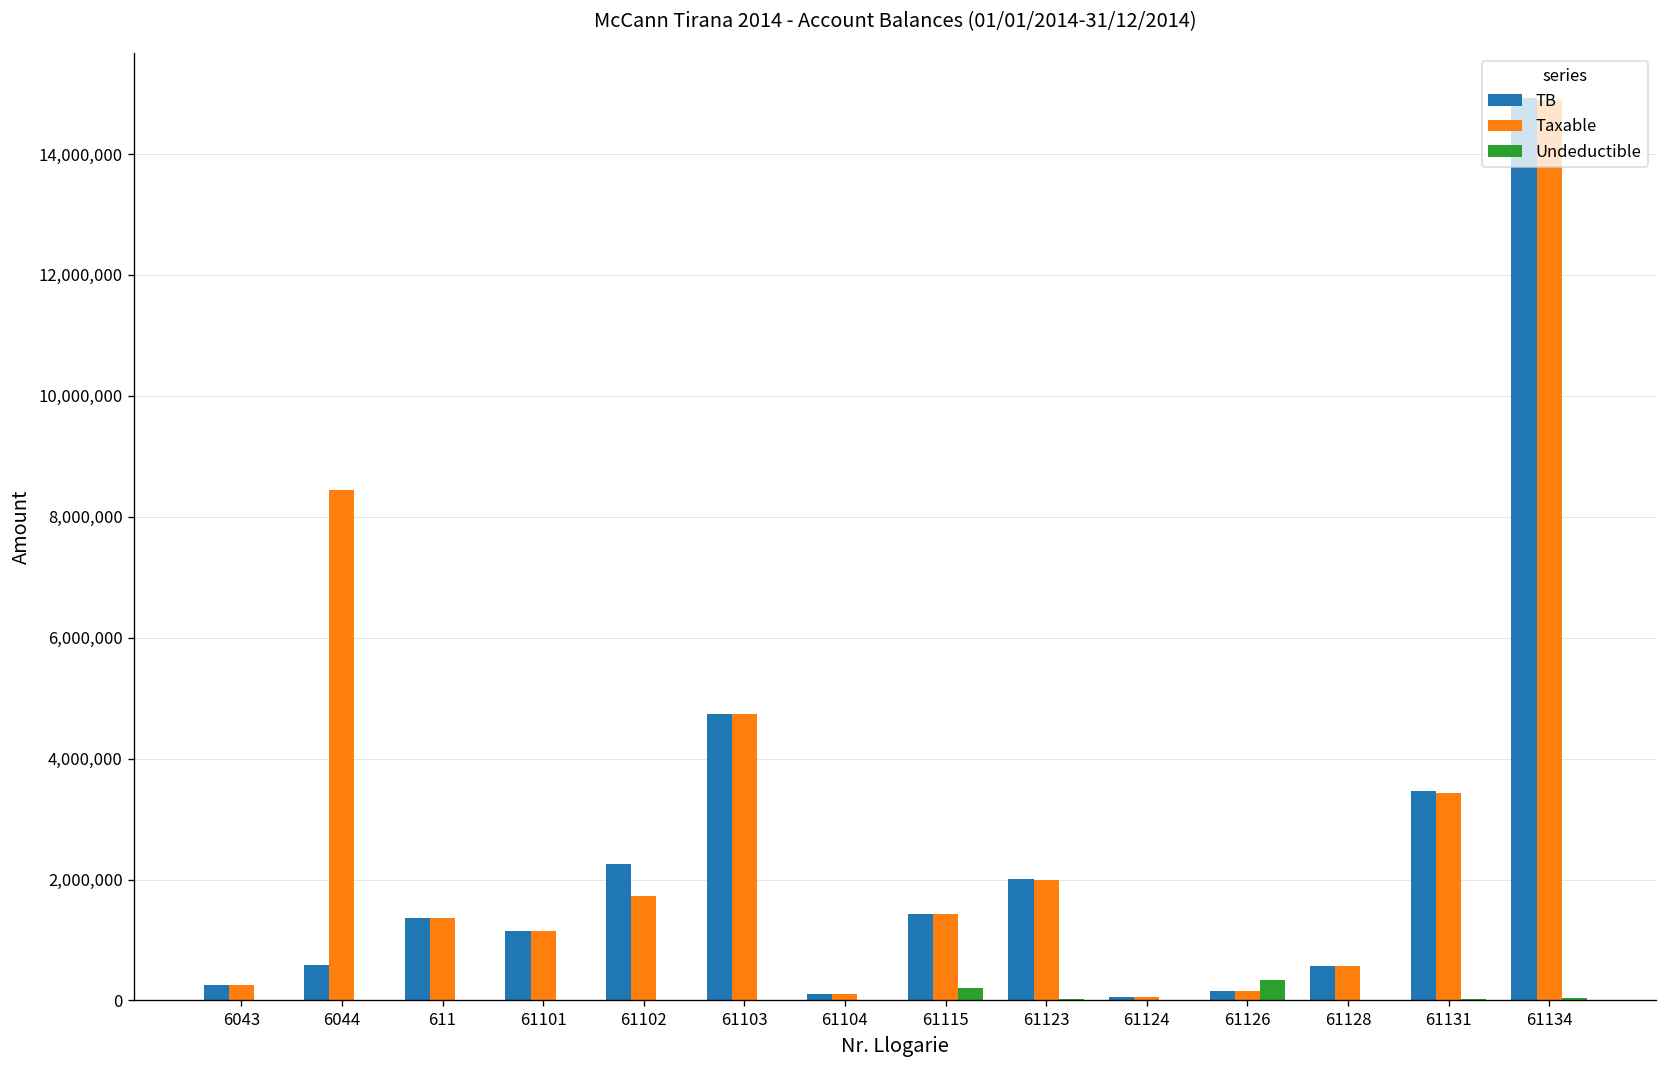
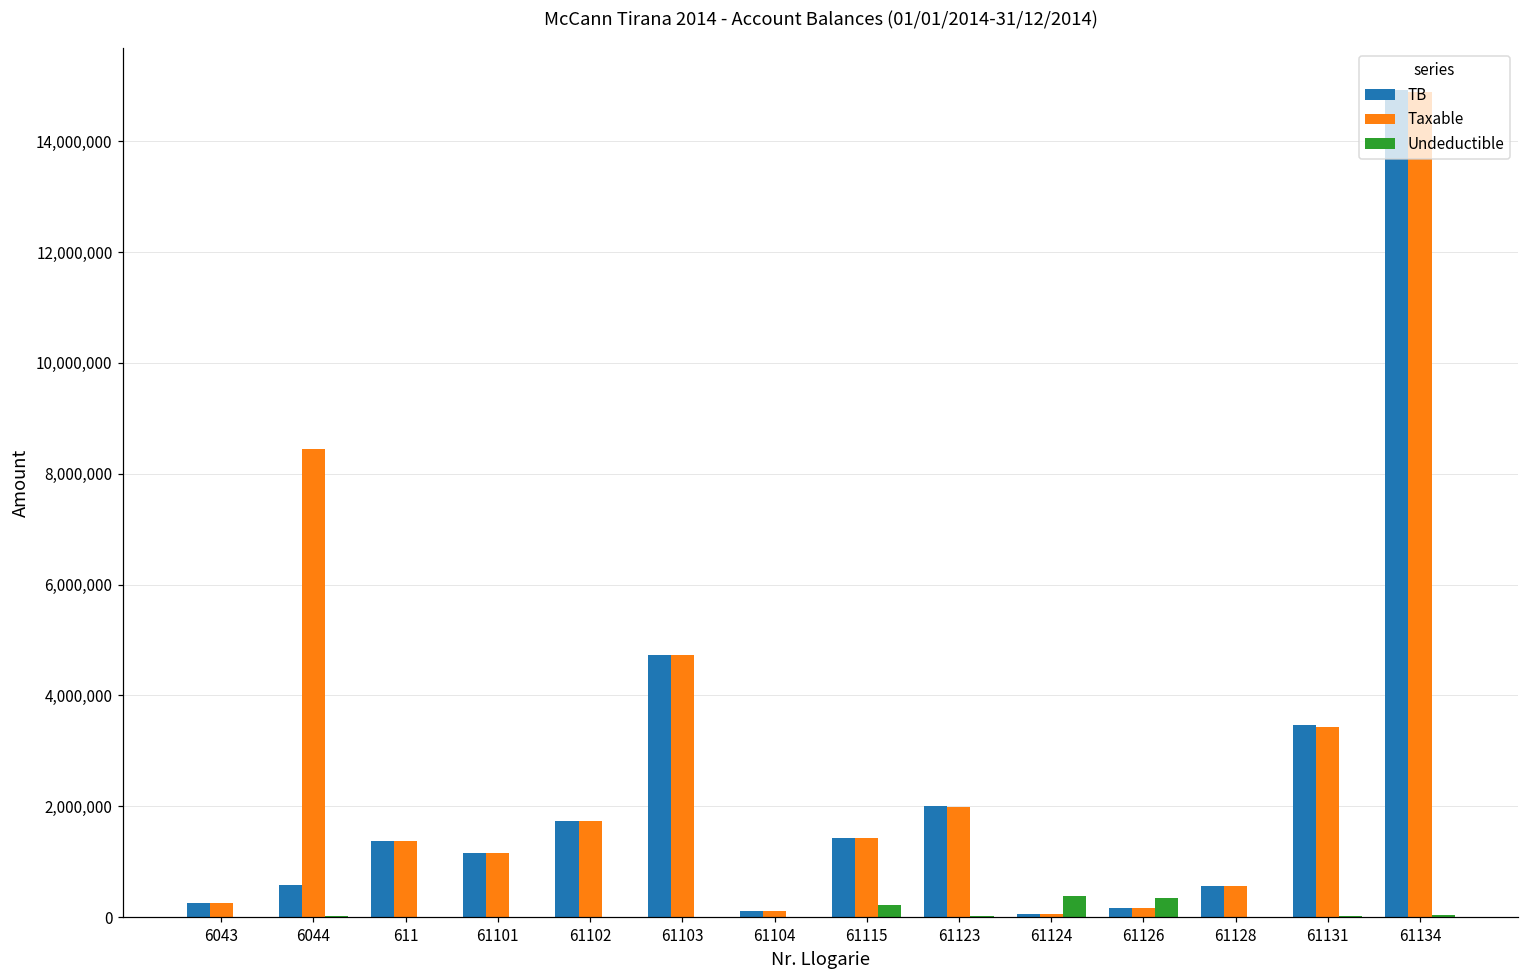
TB, 61102: 2,300,000 -> 1,700,000
Undeductible, 61124: 0 -> 400,000
